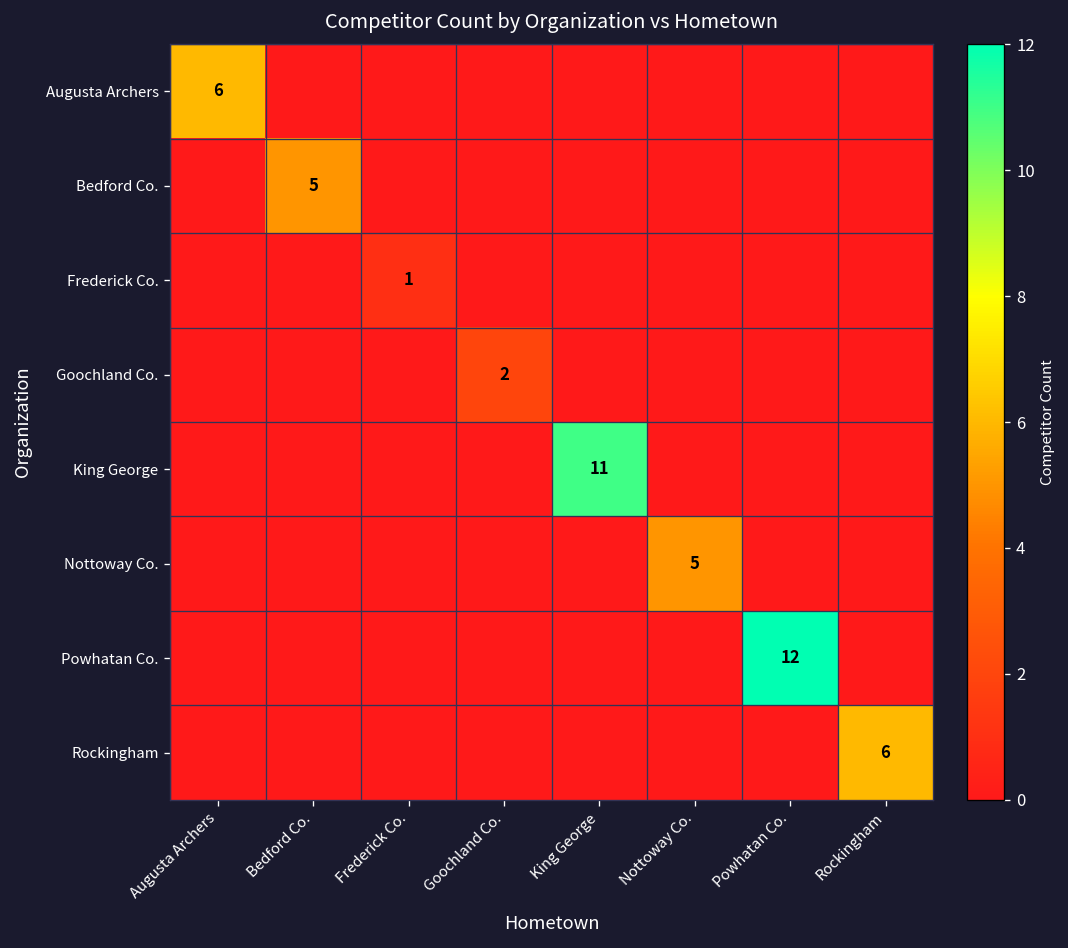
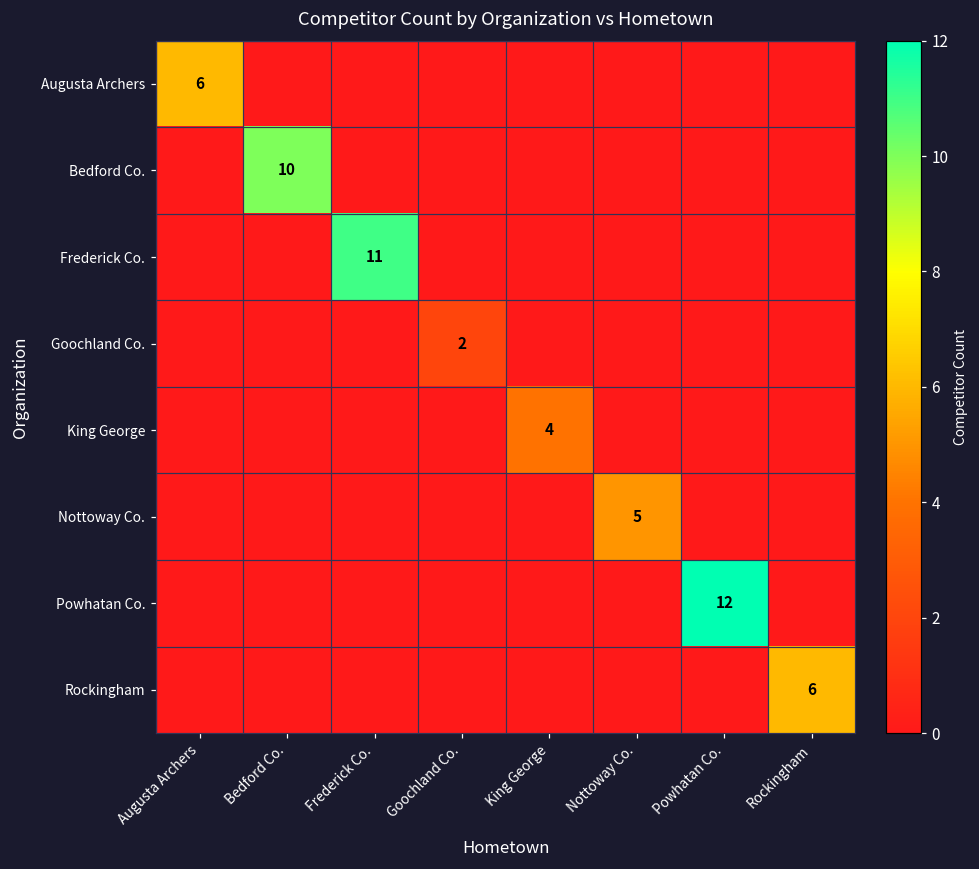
Bedford Co., Bedford Co.: 5 -> 10
Frederick Co., Frederick Co.: 1 -> 11
King George, King George: 11 -> 4
